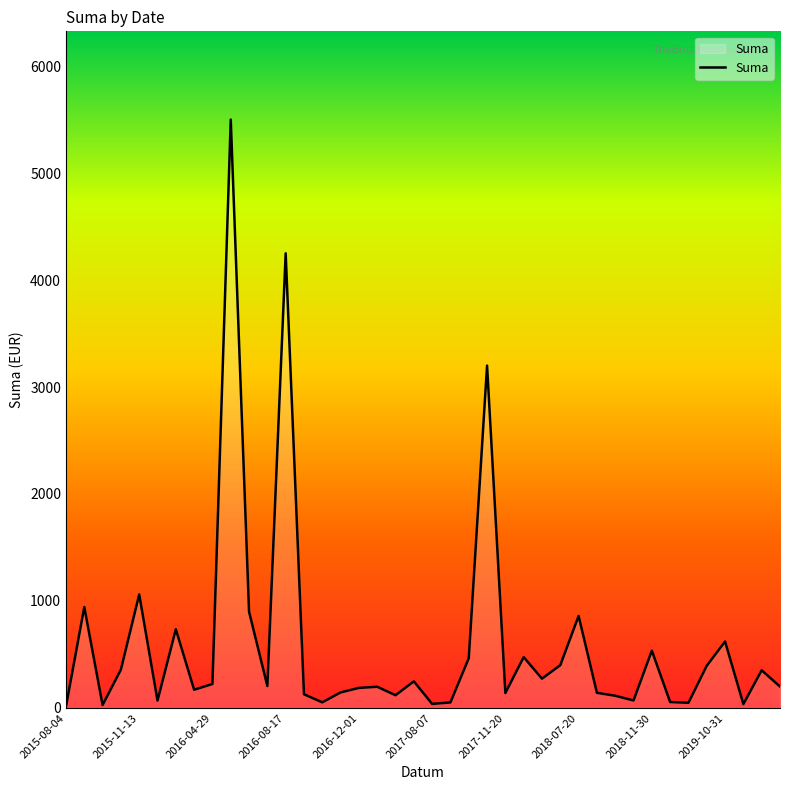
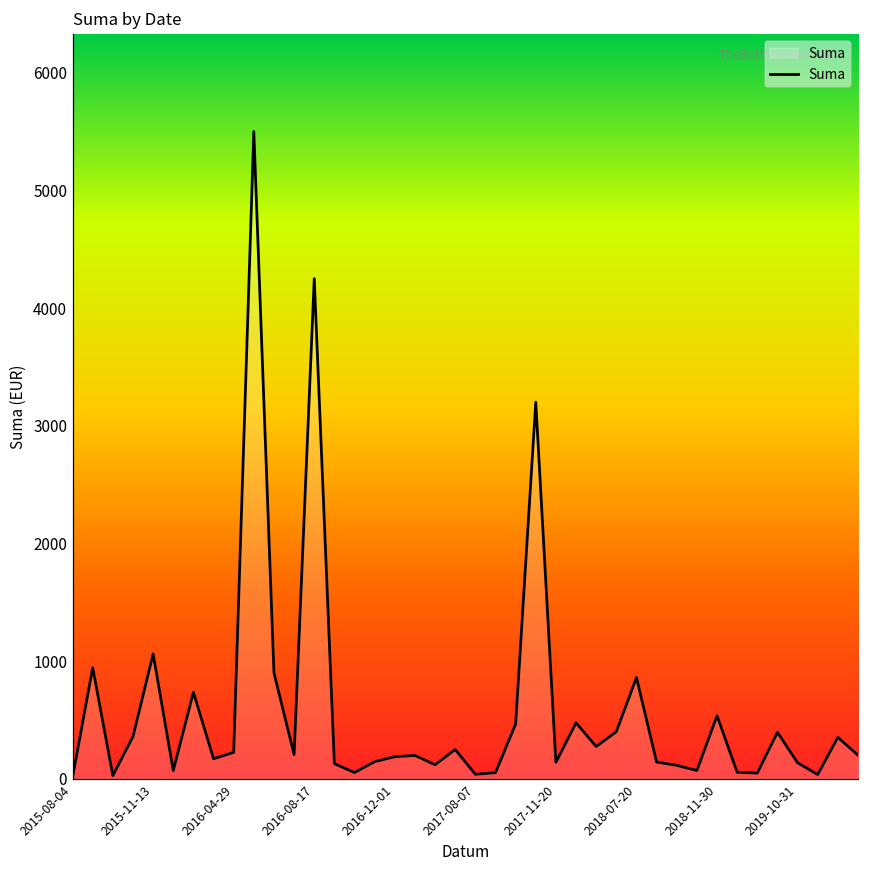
2019-10-31: 620 -> 140
